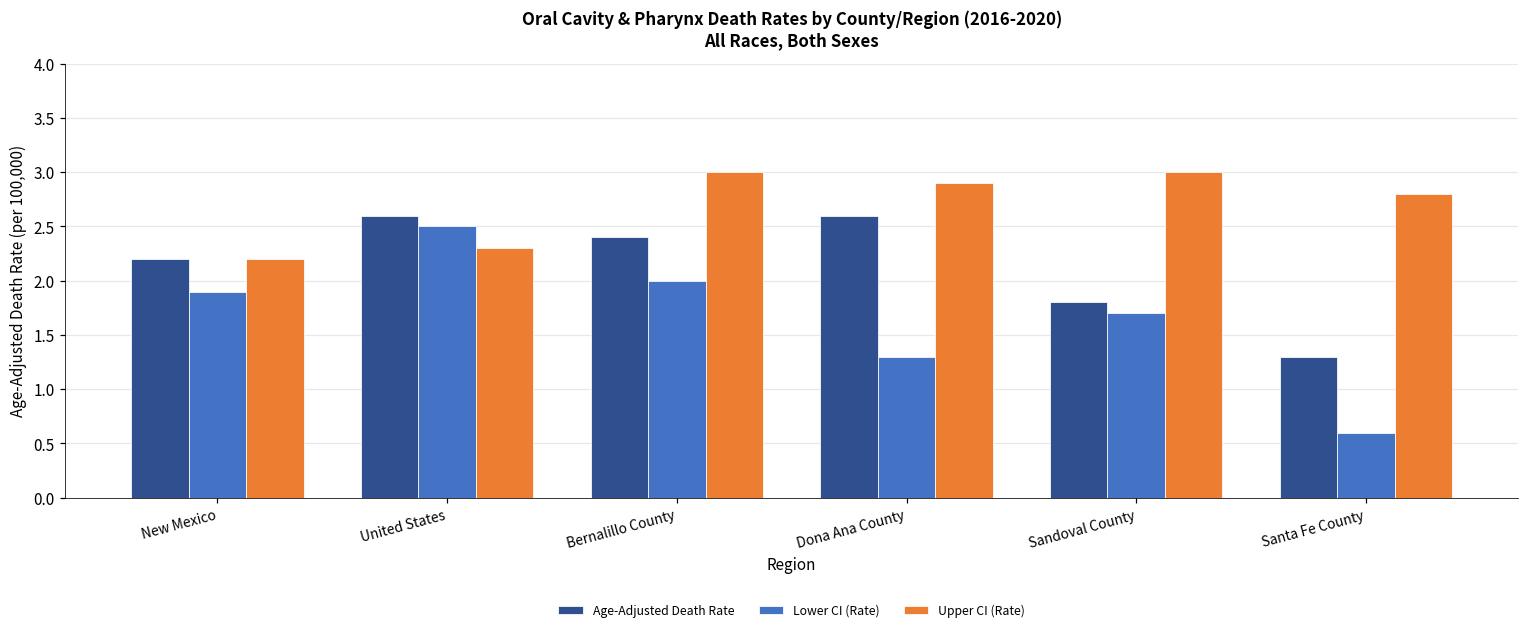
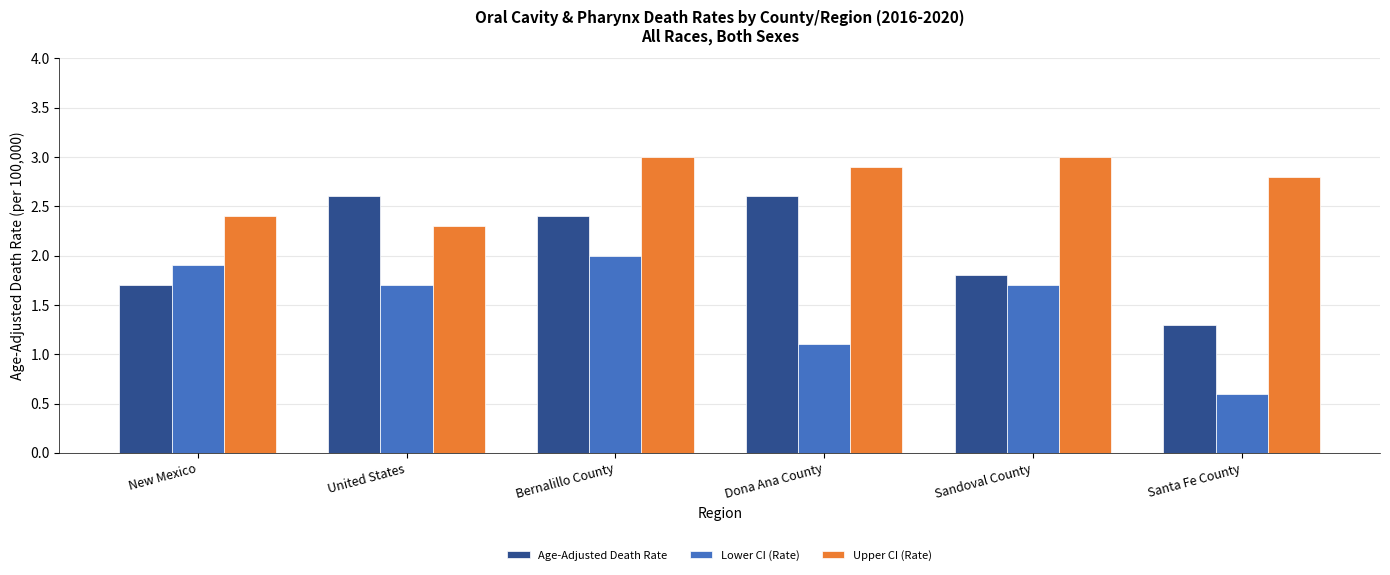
Age-Adjusted Death Rate, New Mexico: 2.2 -> 1.7
Upper CI (Rate), New Mexico: 2.2 -> 2.4
Lower CI (Rate), United States: 2.5 -> 1.7
Lower CI (Rate), Dona Ana County: 1.3 -> 1.1
